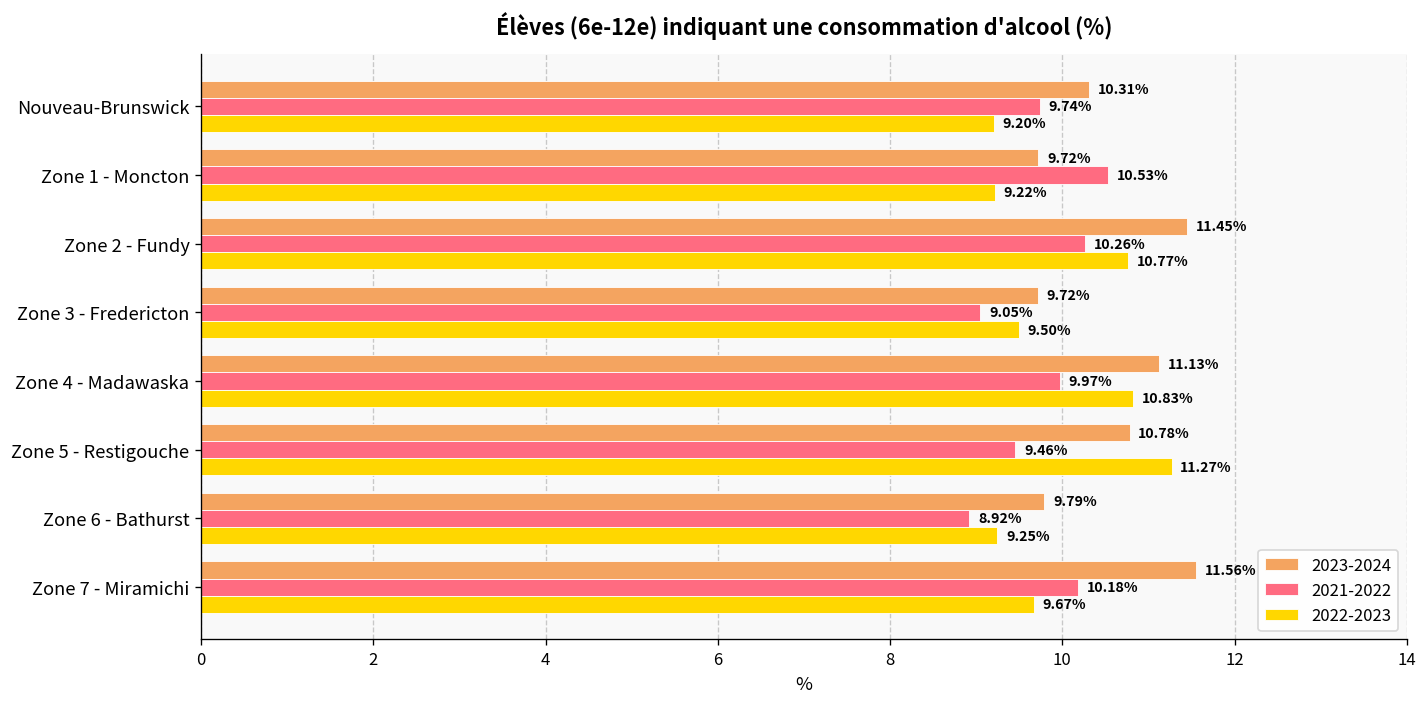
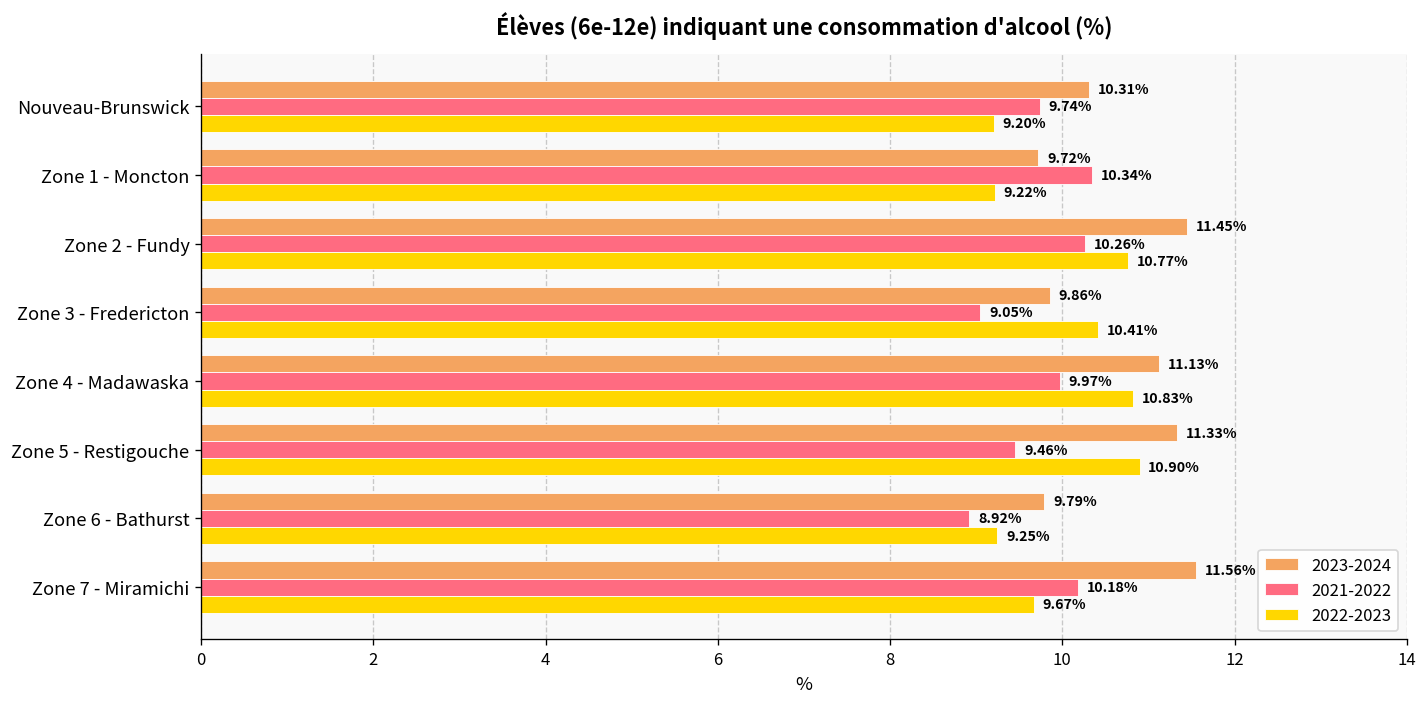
2021-2022, Zone 1 - Moncton: 10.53% -> 10.34%
2023-2024, Zone 3 - Fredericton: 9.72% -> 9.86%
2022-2023, Zone 3 - Fredericton: 9.50% -> 10.41%
2023-2024, Zone 5 - Restigouche: 10.78% -> 11.33%
2022-2023, Zone 5 - Restigouche: 11.27% -> 10.90%
